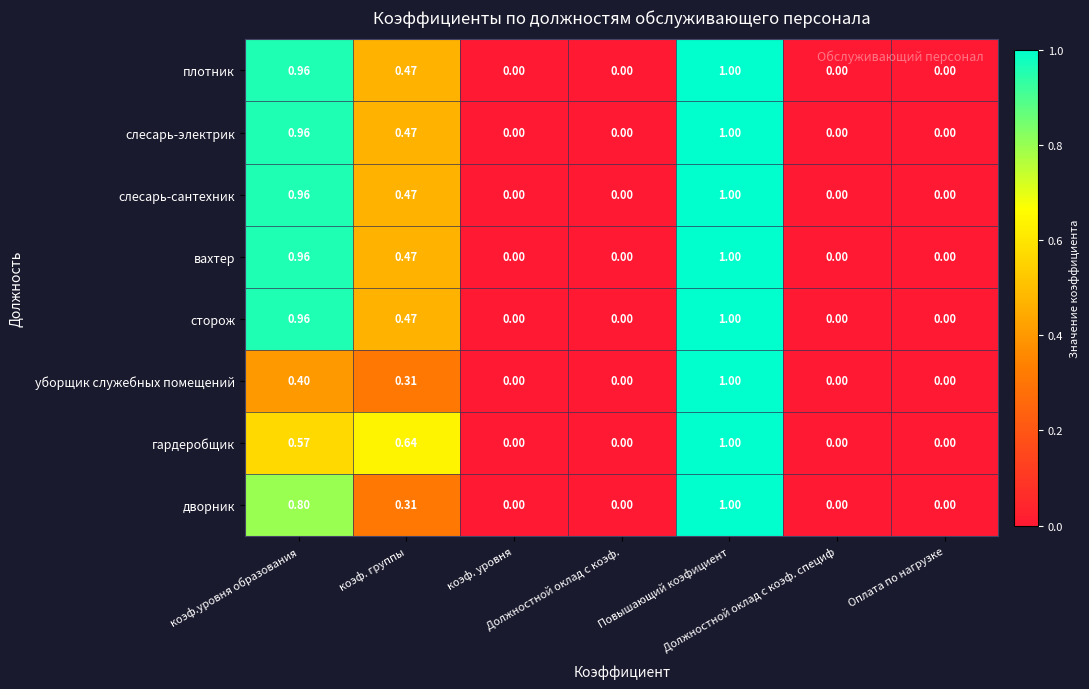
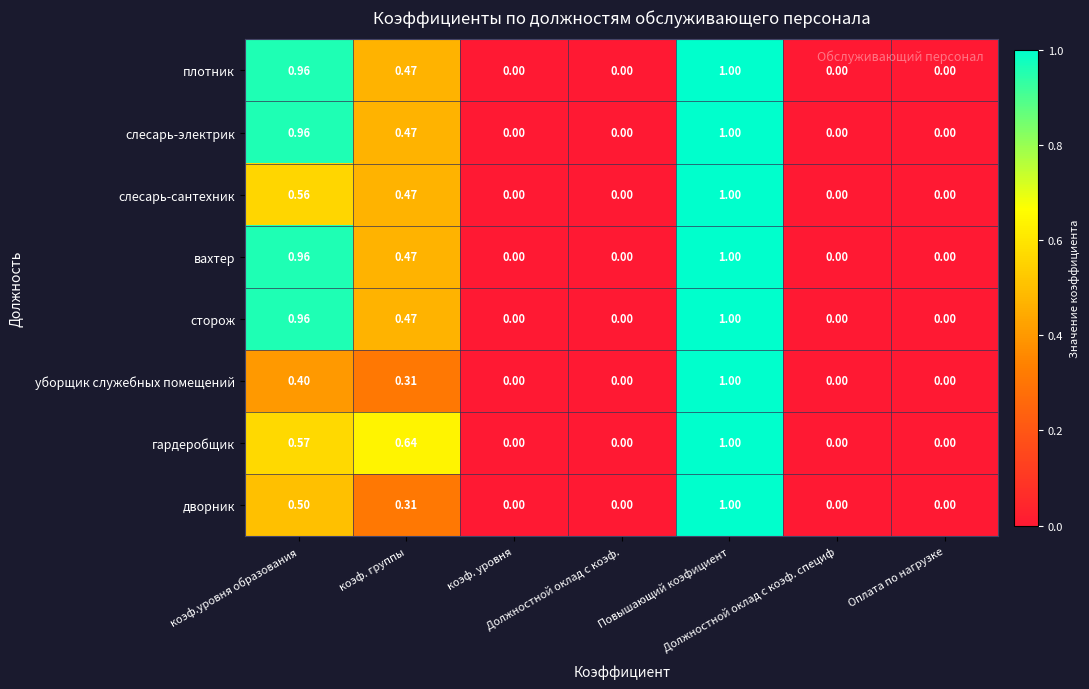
слесарь-сантехник, коэф.уровня образования: 0.96 -> 0.56
дворник, коэф.уровня образования: 0.80 -> 0.50
